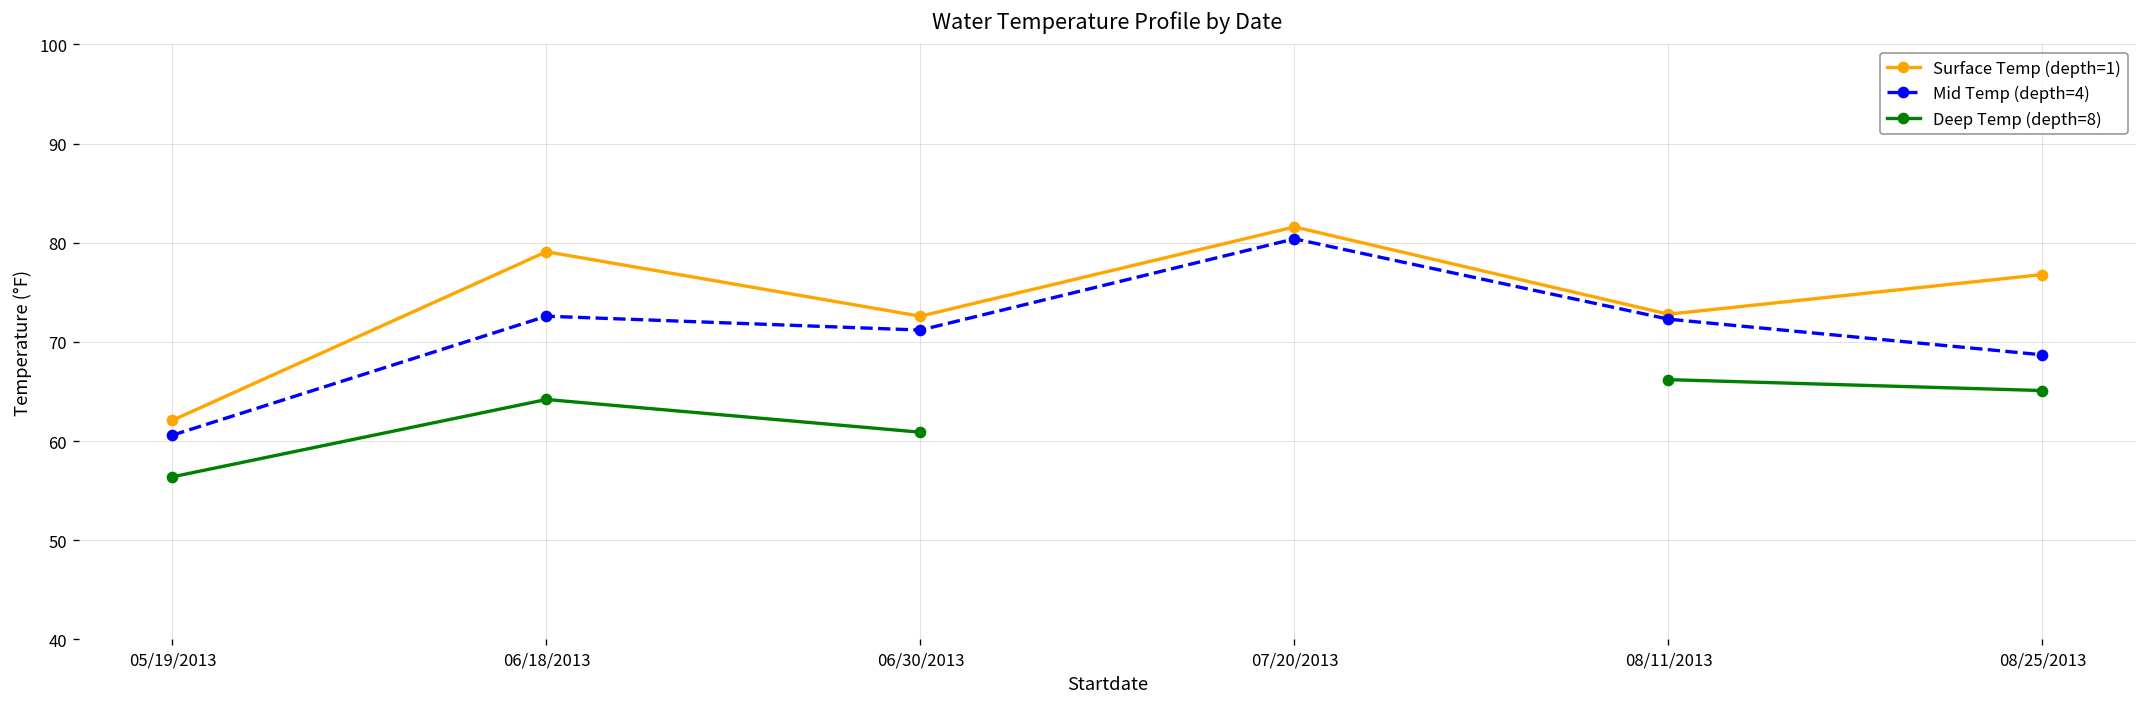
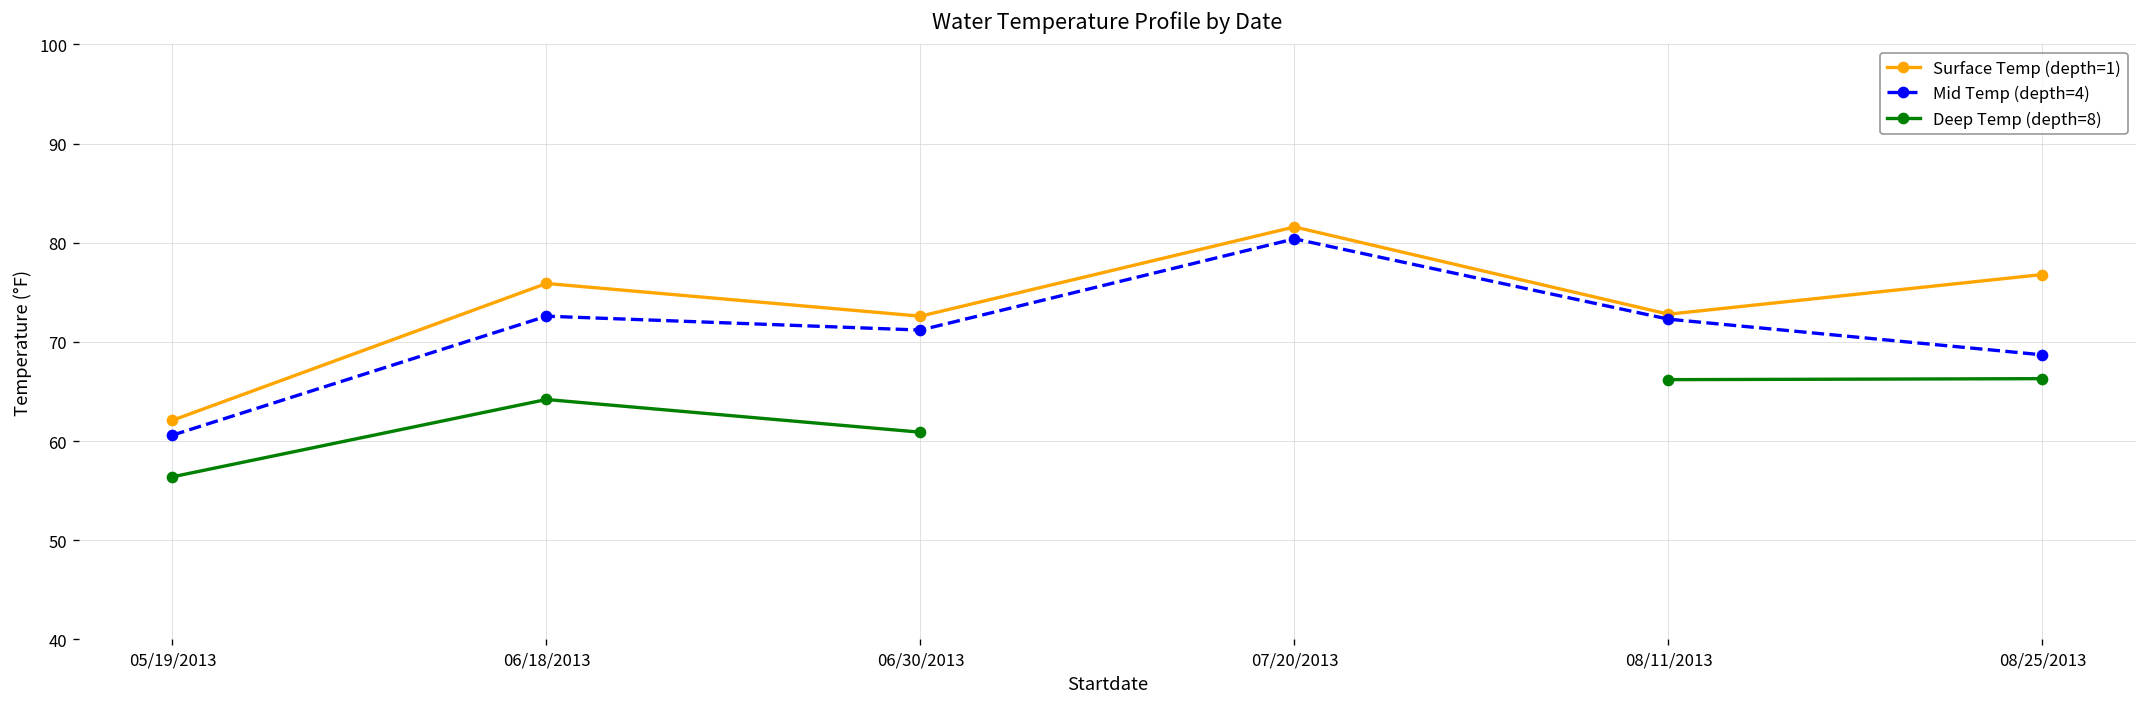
Surface Temp (depth=1), 06/18/2013: 79 -> 76
Deep Temp (depth=8), 08/25/2013: 65 -> 66
